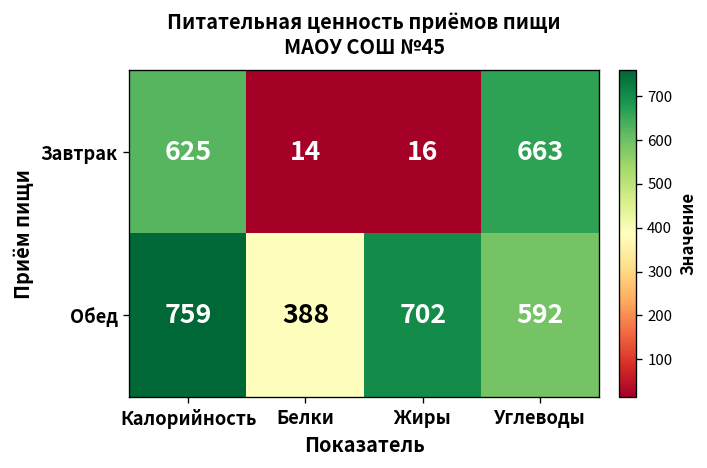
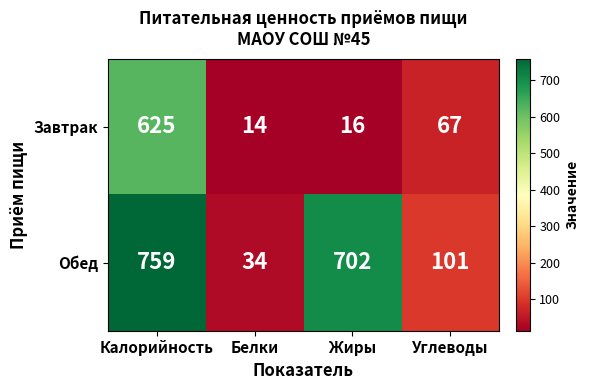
Завтрак, Углеводы: 663 -> 67
Обед, Белки: 388 -> 34
Обед, Углеводы: 592 -> 101
